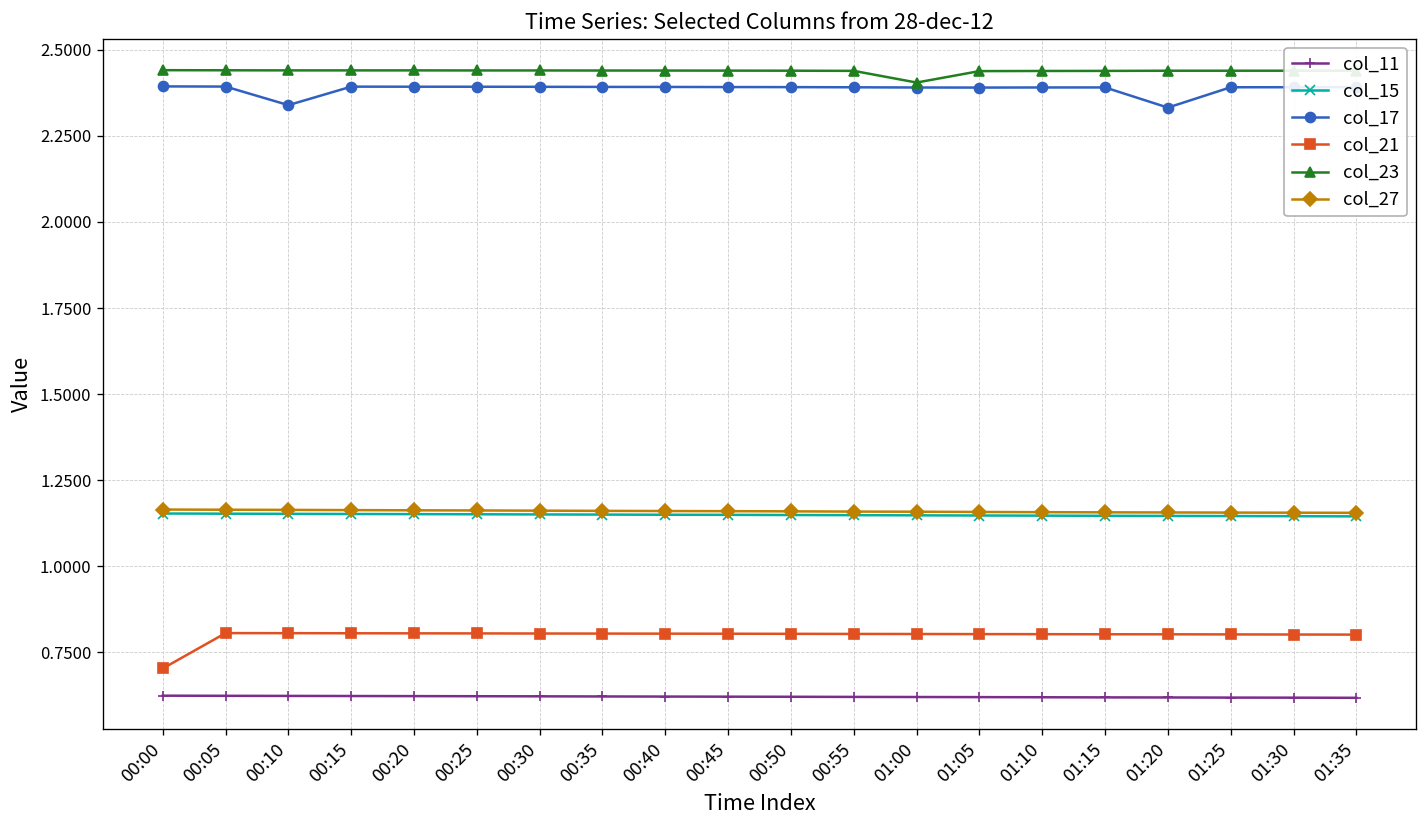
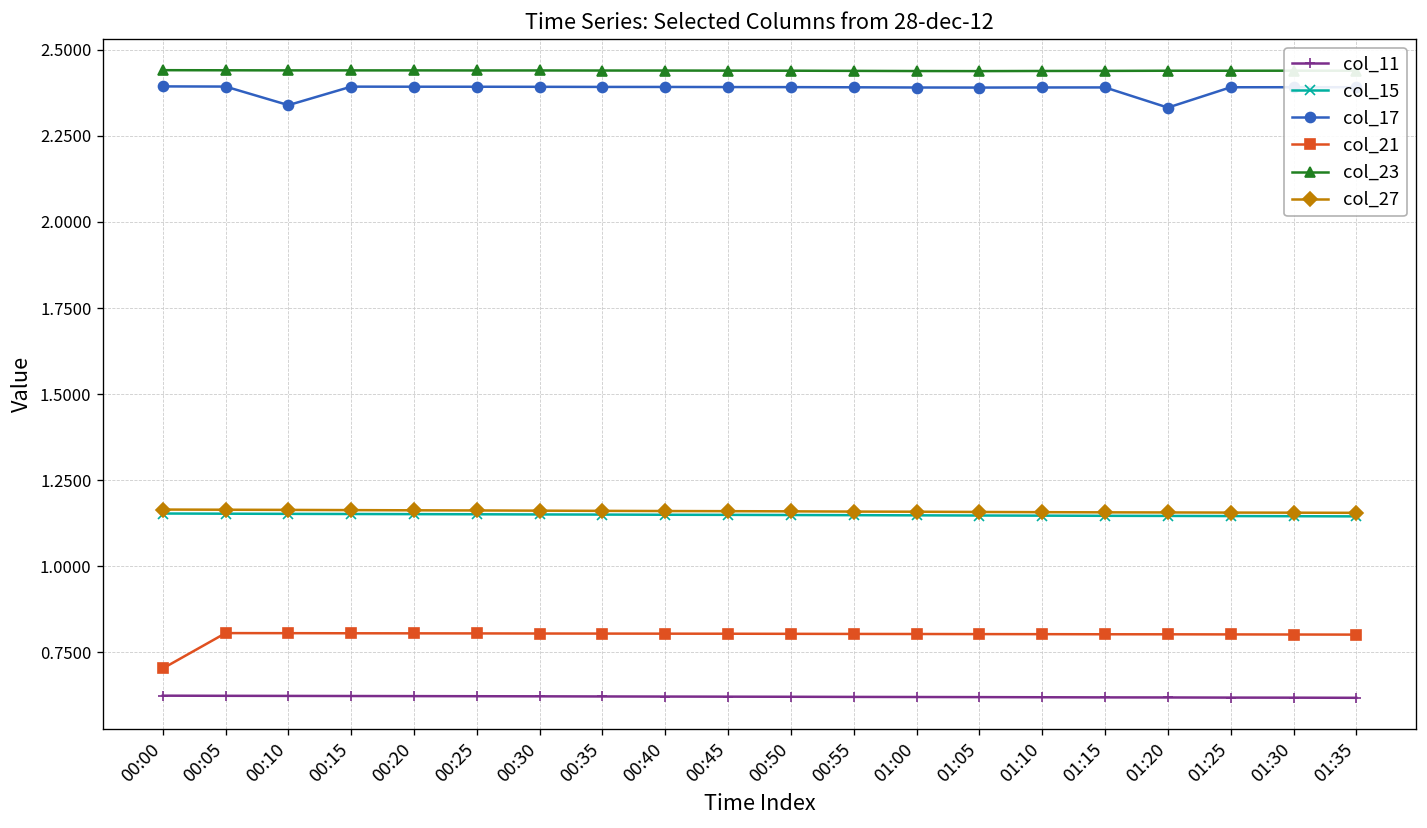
col_23, 01:00: 2.40 -> 2.44
